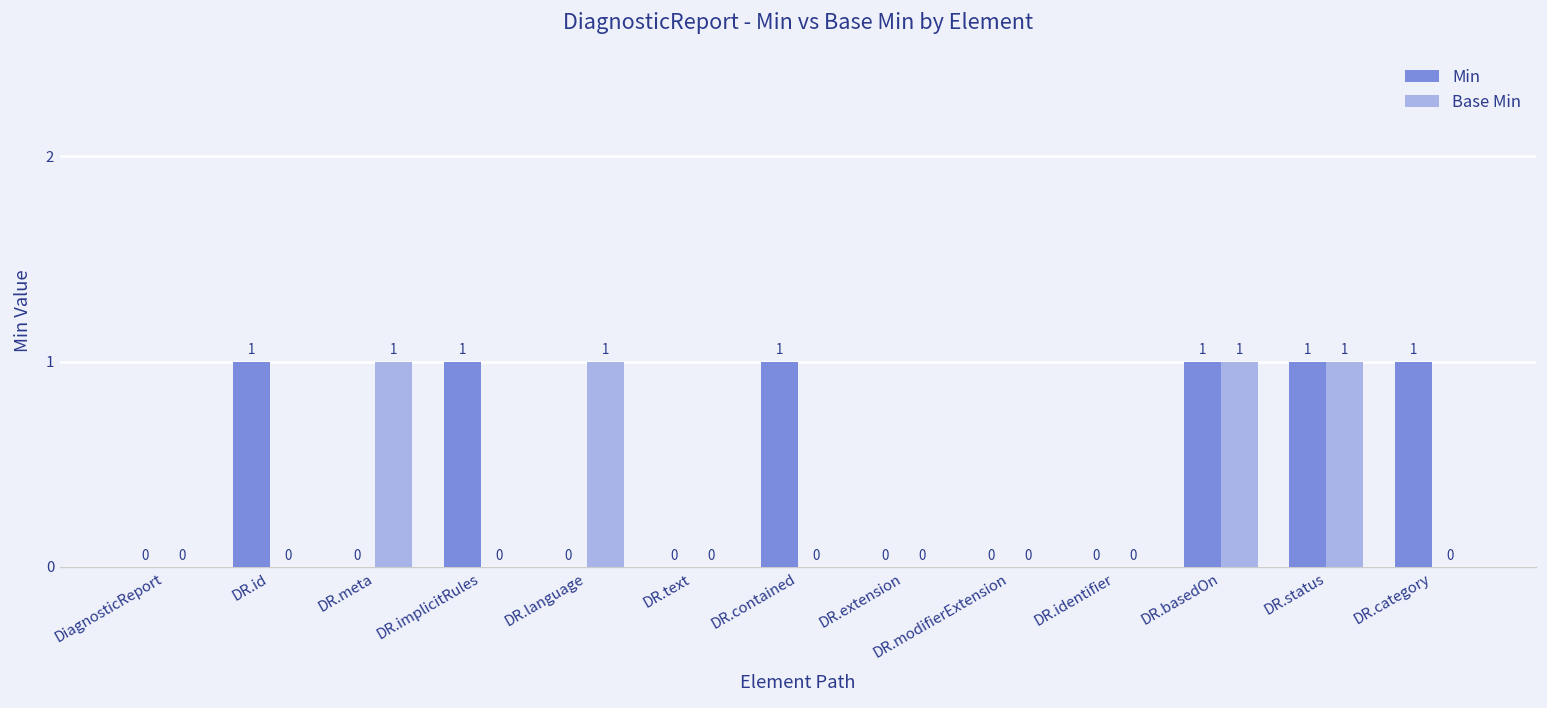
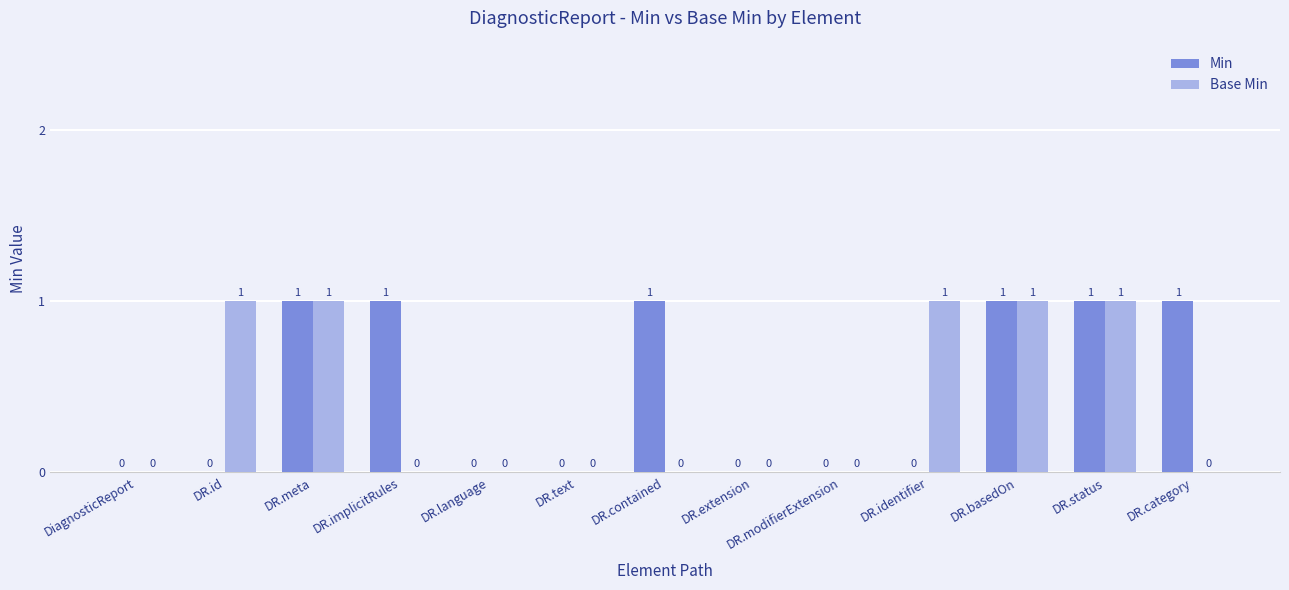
Min, DR.id: 1 -> 0
Base Min, DR.id: 0 -> 1
Min, DR.meta: 0 -> 1
Base Min, DR.language: 1 -> 0
Base Min, DR.identifier: 0 -> 1
